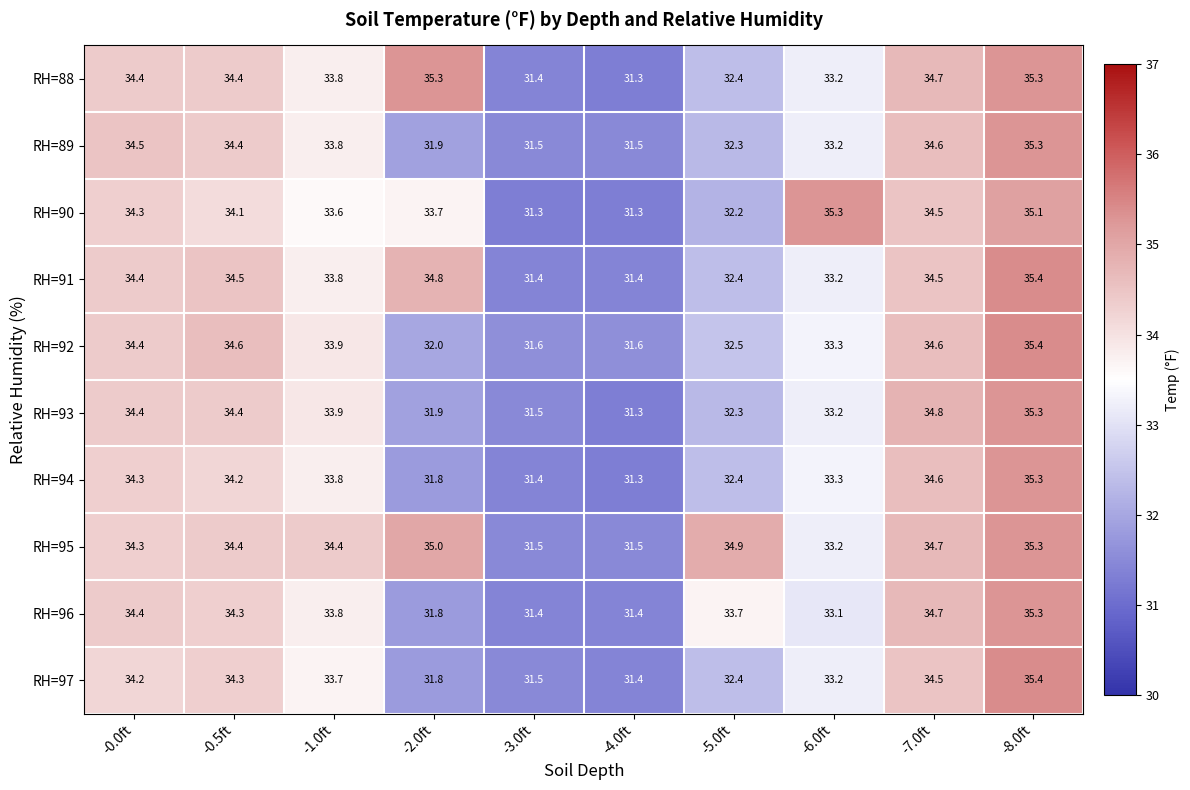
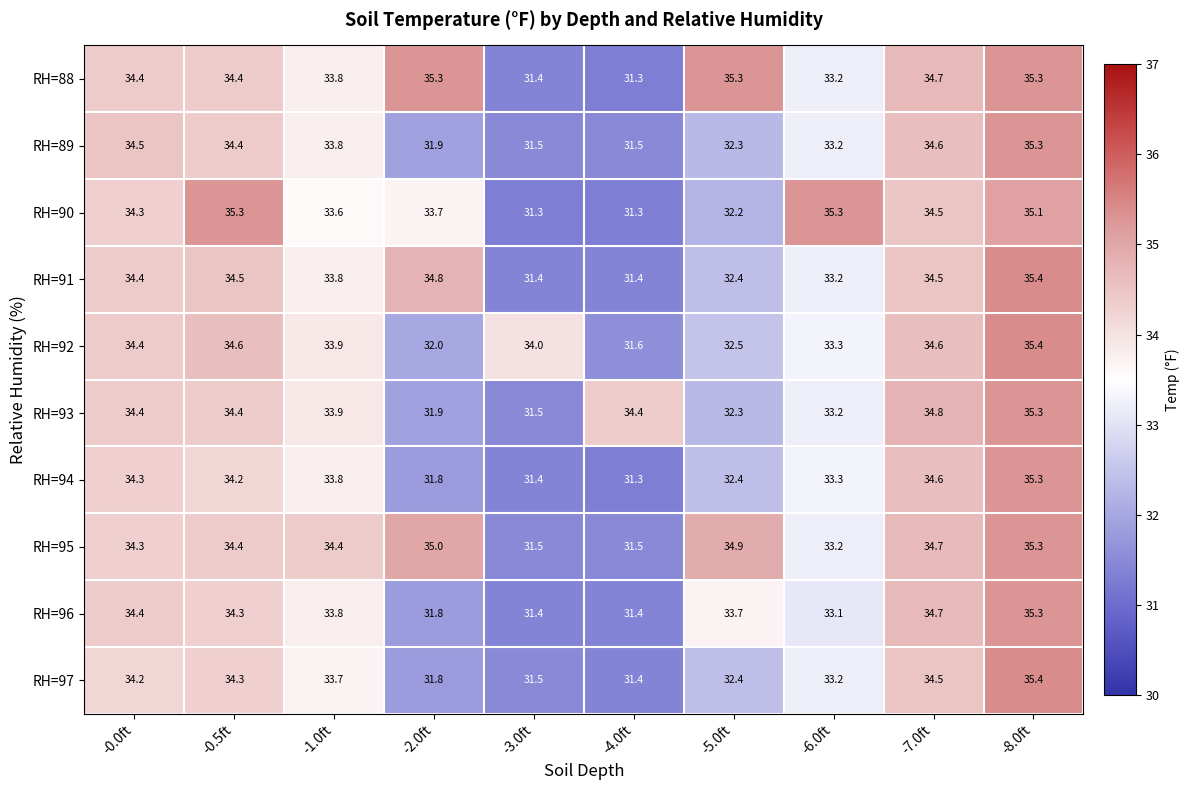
RH=88, -5.0ft: 32.4 -> 35.3
RH=90, -0.5ft: 34.1 -> 35.3
RH=92, -3.0ft: 31.6 -> 34.0
RH=93, -4.0ft: 31.3 -> 34.4
